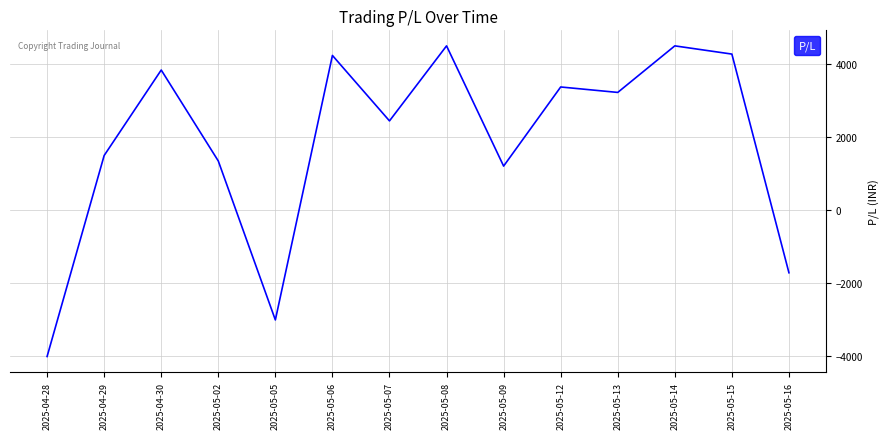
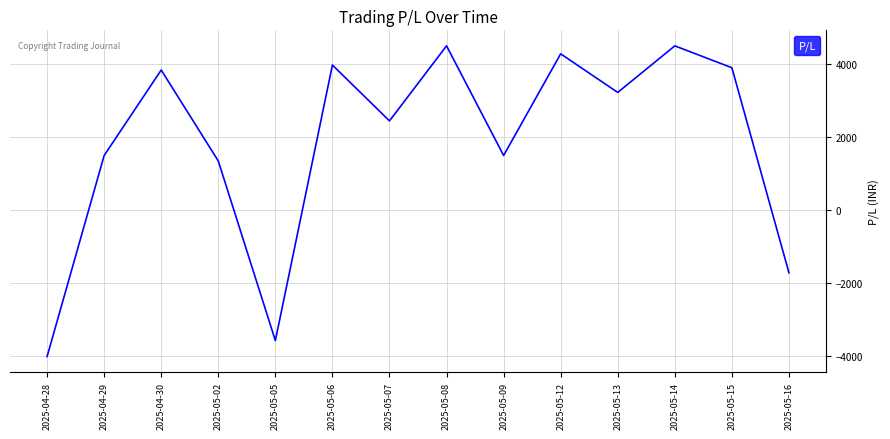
2025-05-05: -3000 -> -3600
2025-05-06: 4200 -> 4000
2025-05-09: 1200 -> 1500
2025-05-12: 3400 -> 4300
2025-05-15: 4300 -> 3900
